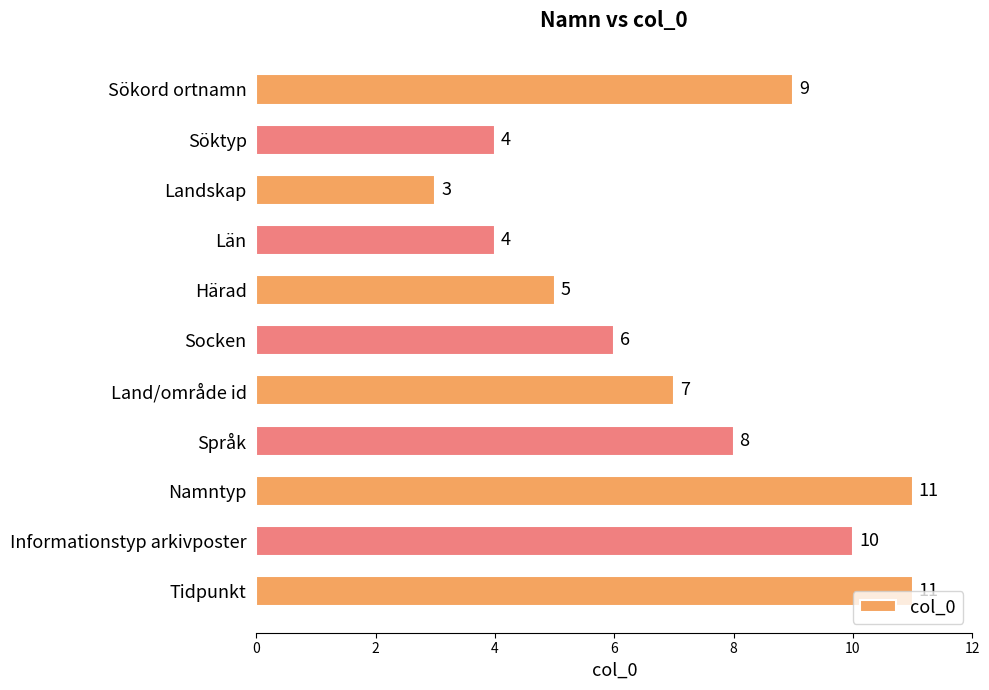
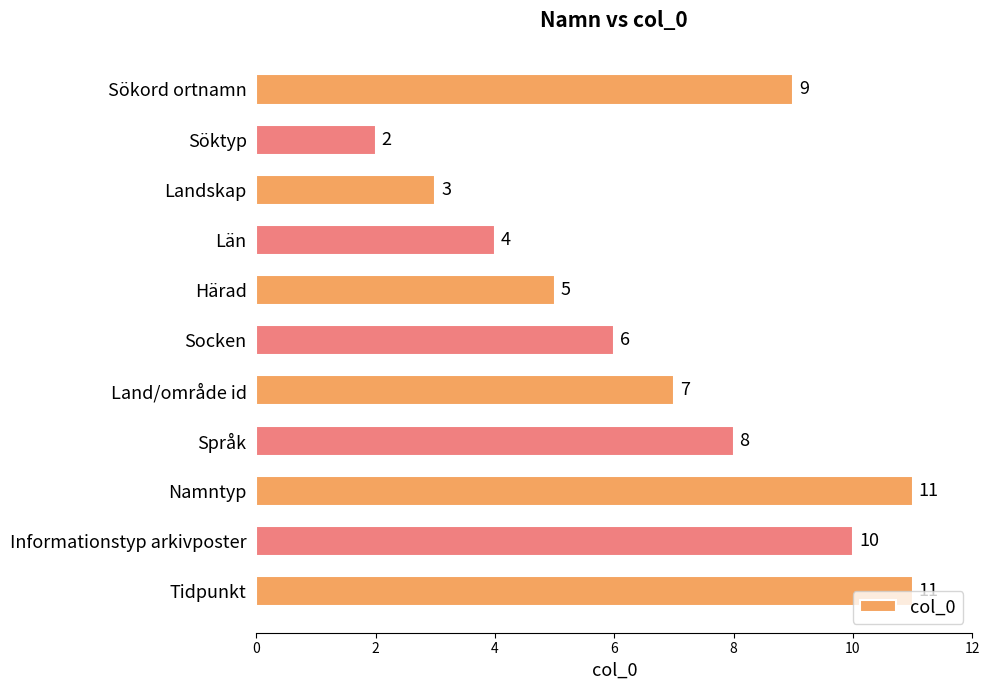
Söktyp: 4 -> 2
